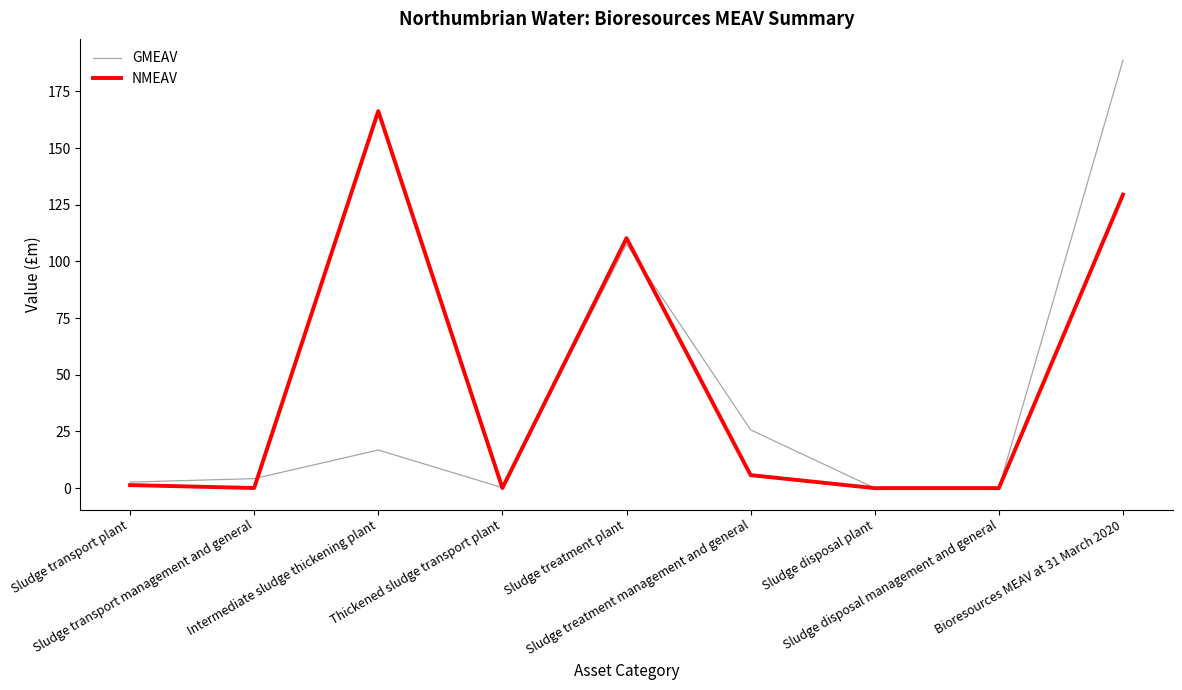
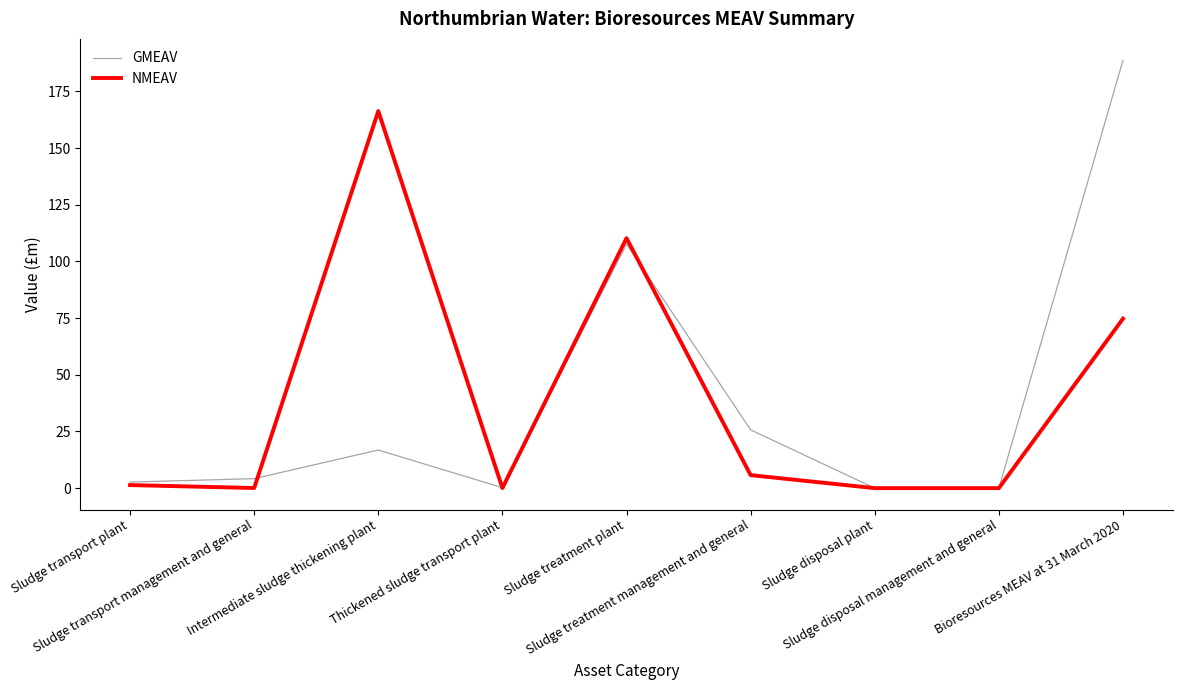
NMEAV, Bioresources MEAV at 31 March 2020: 129 -> 75
